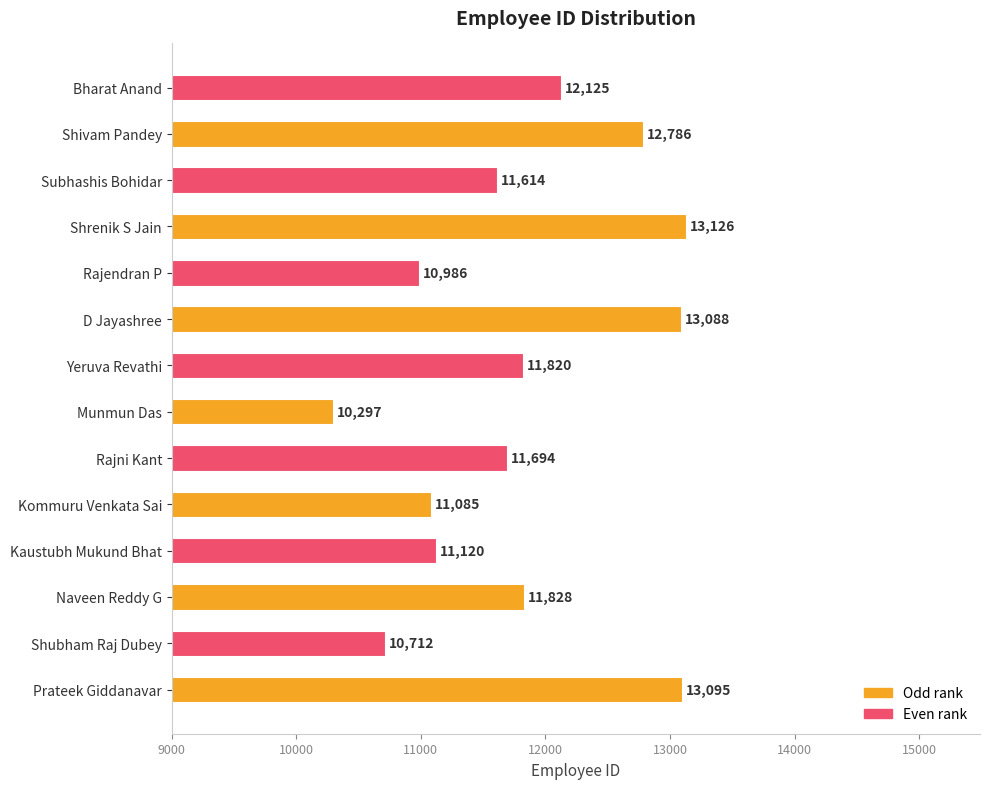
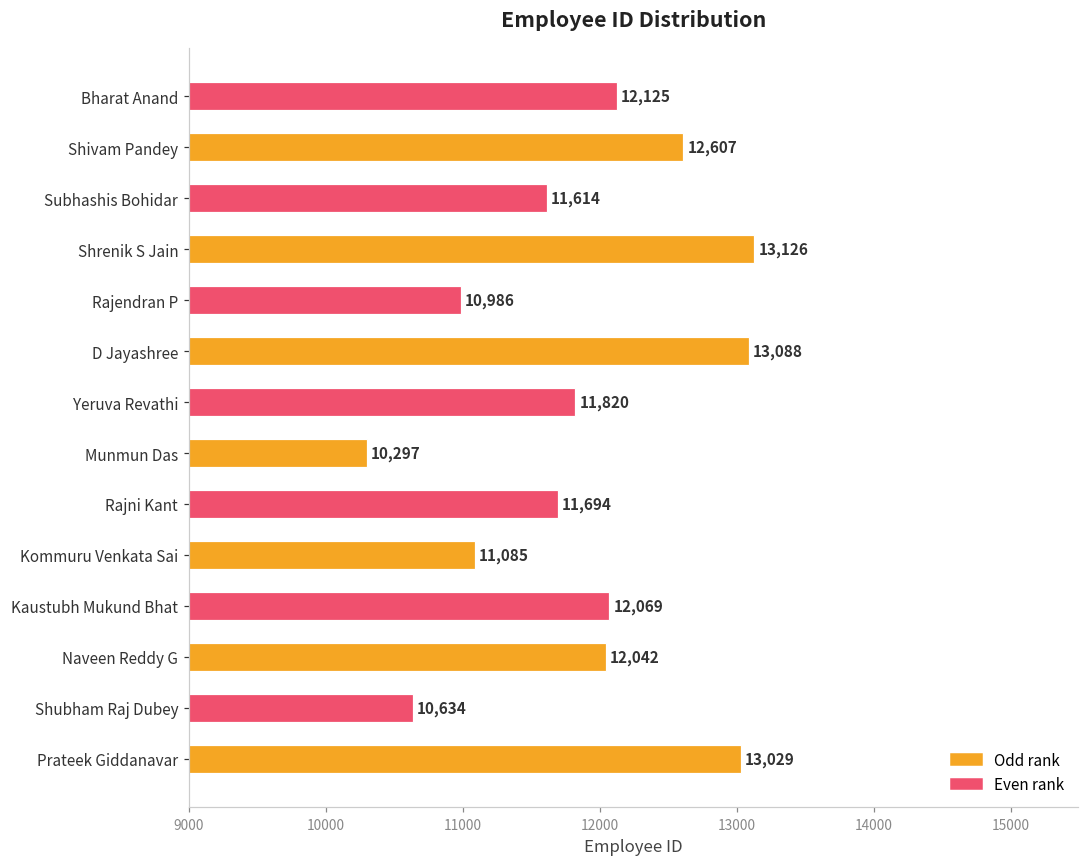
Shivam Pandey: 12,786 -> 12,607
Kaustubh Mukund Bhat: 11,120 -> 12,069
Naveen Reddy G: 11,828 -> 12,042
Shubham Raj Dubey: 10,712 -> 10,634
Prateek Giddanavar: 13,095 -> 13,029
